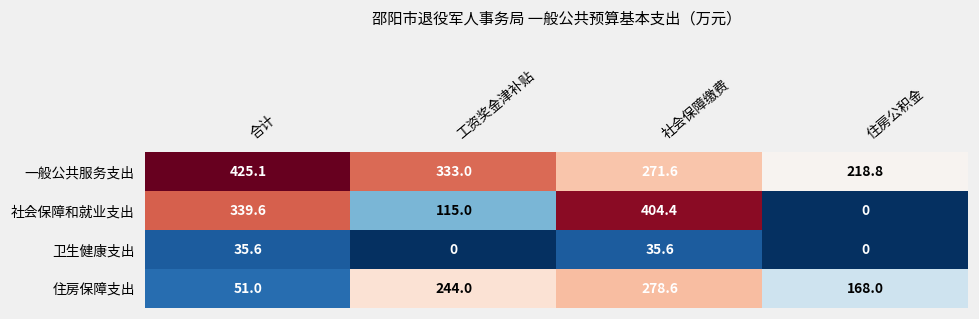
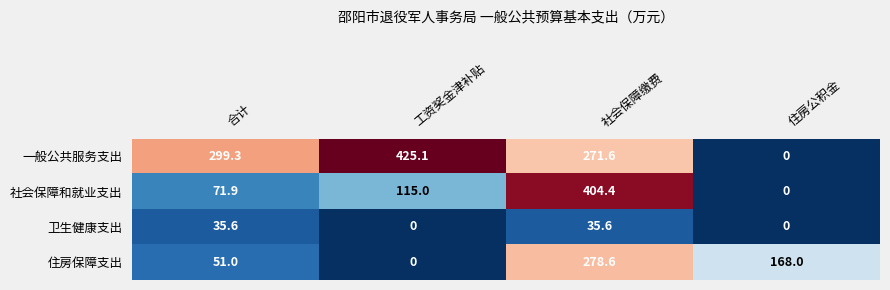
一般公共服务支出, 合计: 425.1 -> 299.3
一般公共服务支出, 工资奖金津补贴: 333.0 -> 425.1
一般公共服务支出, 住房公积金: 218.8 -> 0
社会保障和就业支出, 合计: 339.6 -> 71.9
住房保障支出, 工资奖金津补贴: 244.0 -> 0
